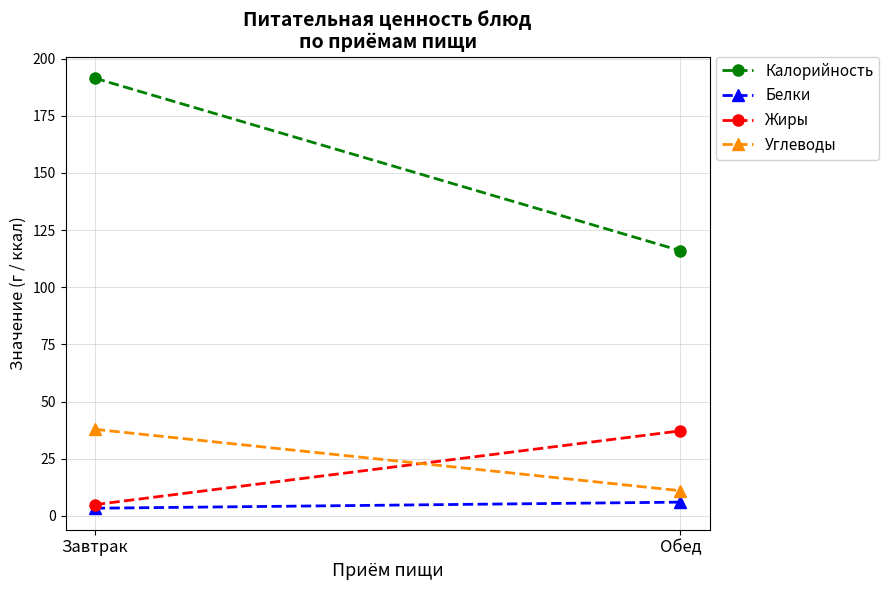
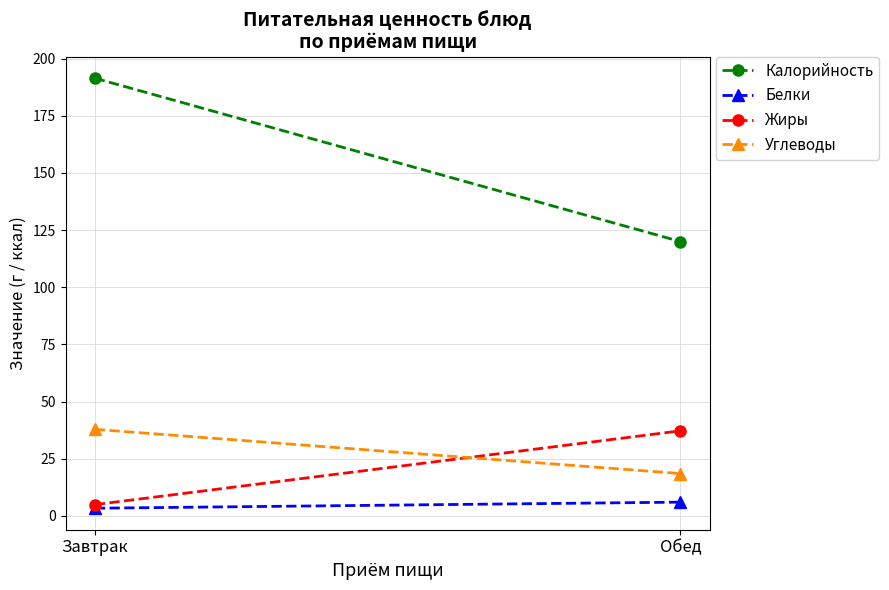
Калорийность, Обед: 116 -> 120
Углеводы, Обед: 11 -> 19
